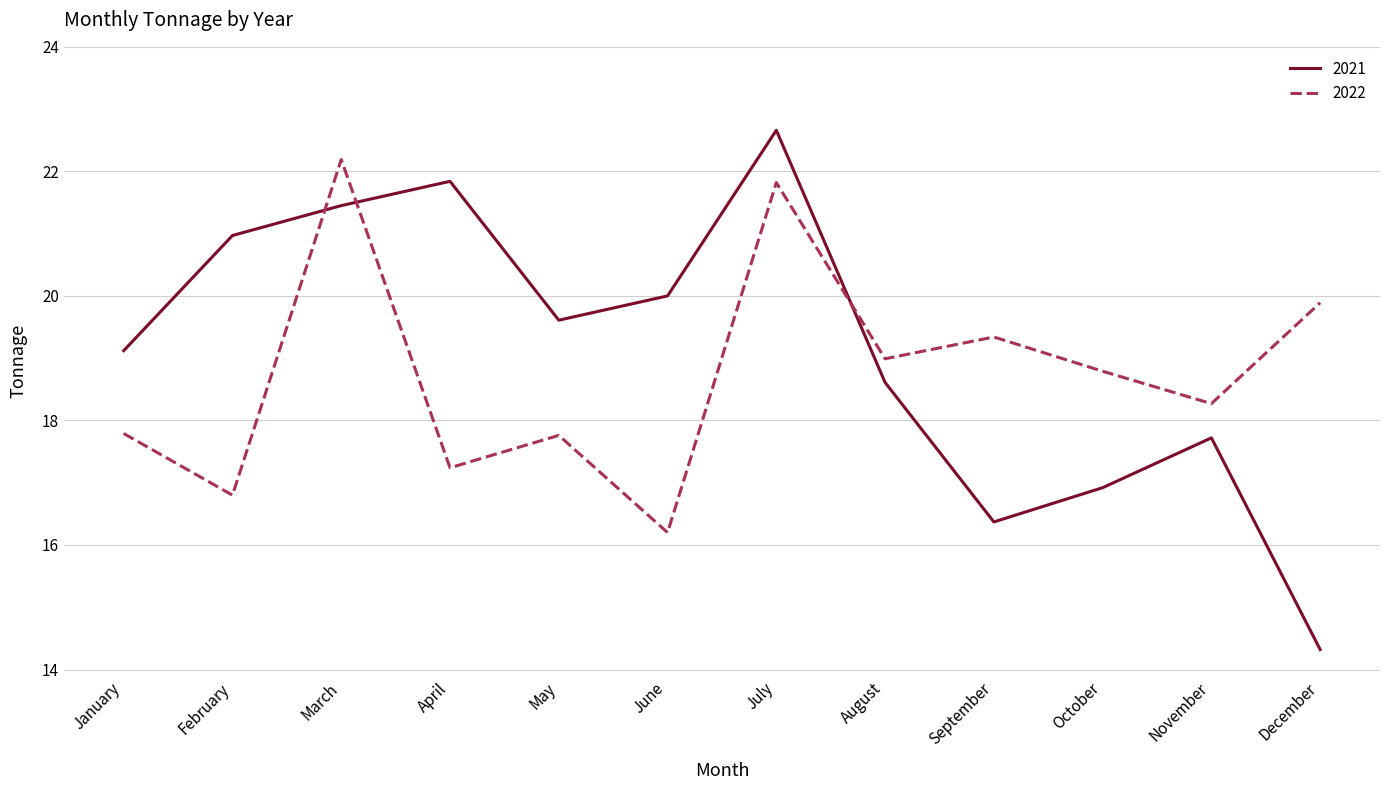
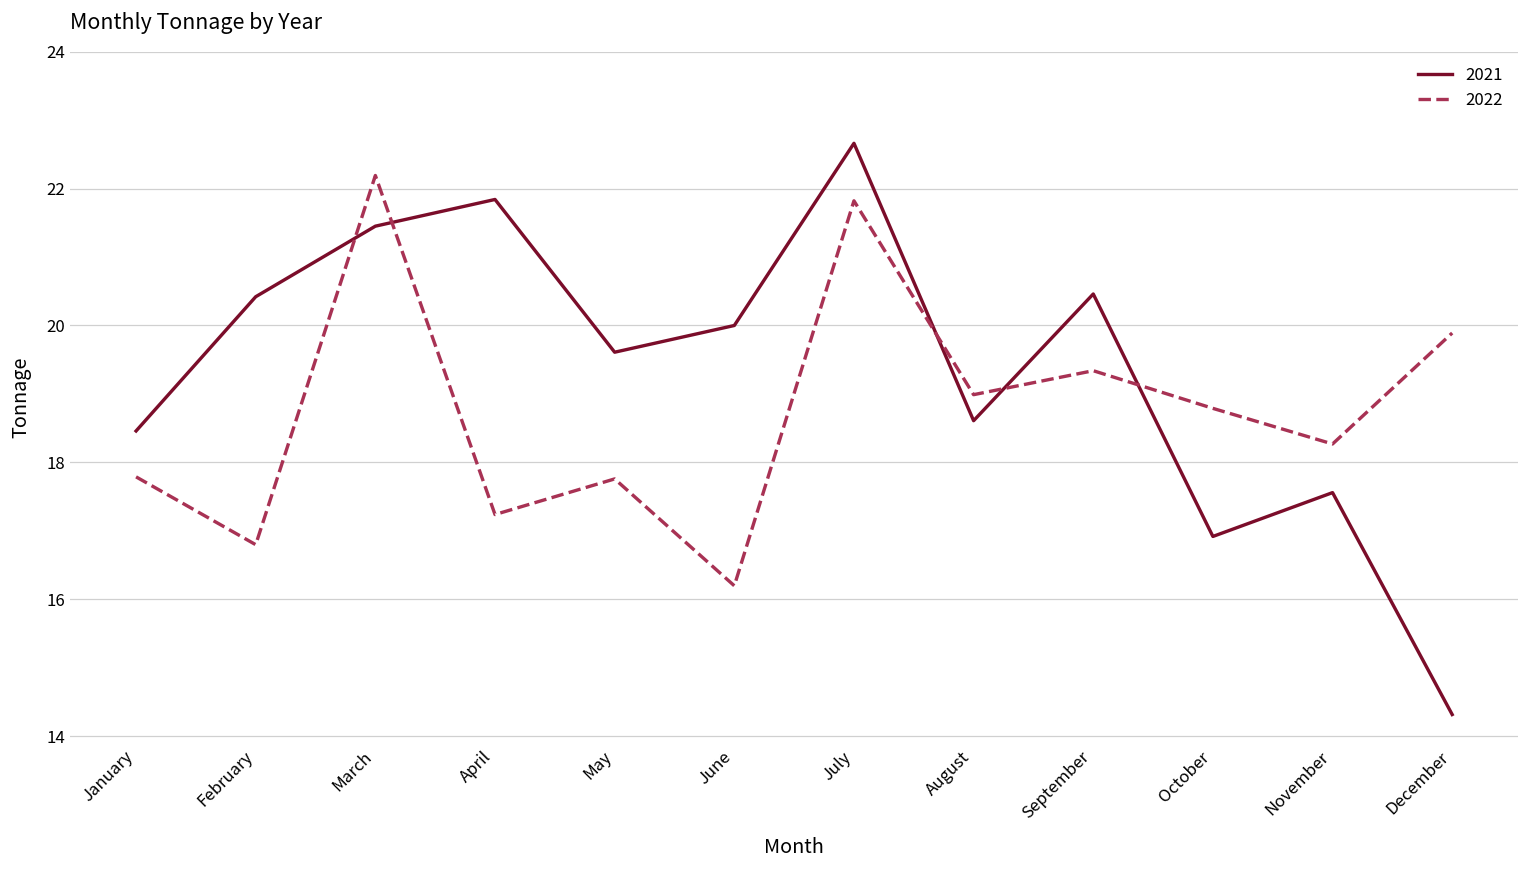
2021, January: 19.1 -> 18.5
2021, February: 21.0 -> 20.4
2021, September: 16.4 -> 20.5
2021, November: 17.7 -> 17.6
